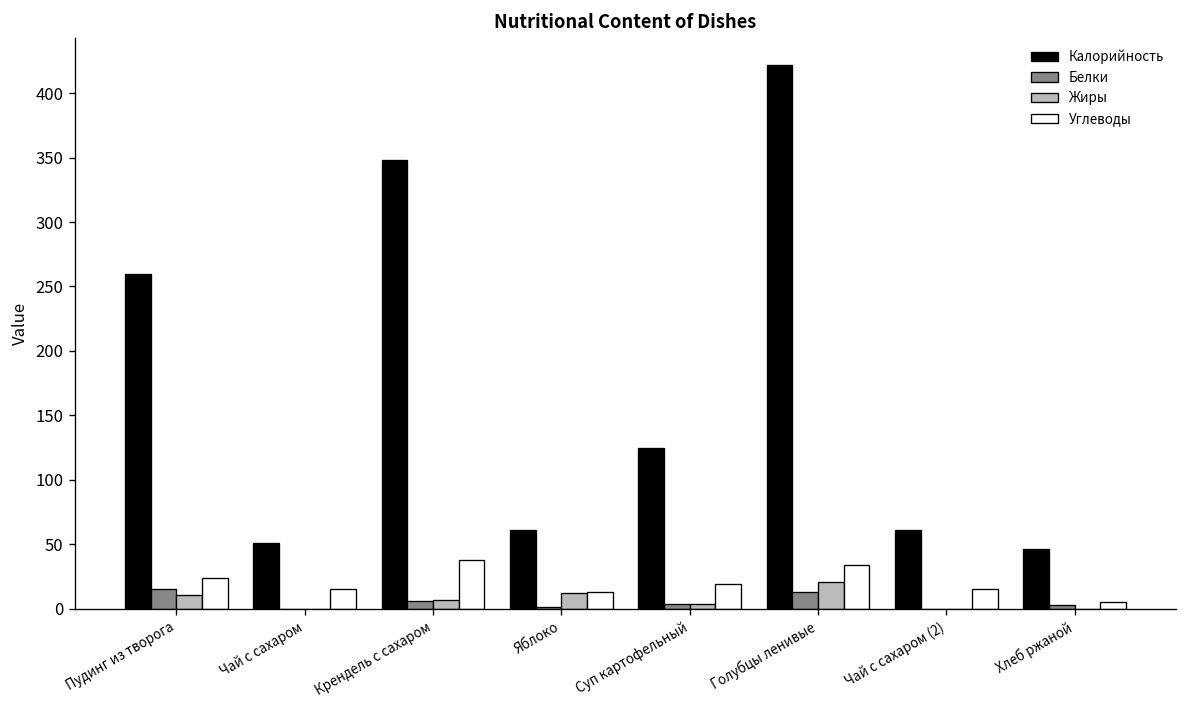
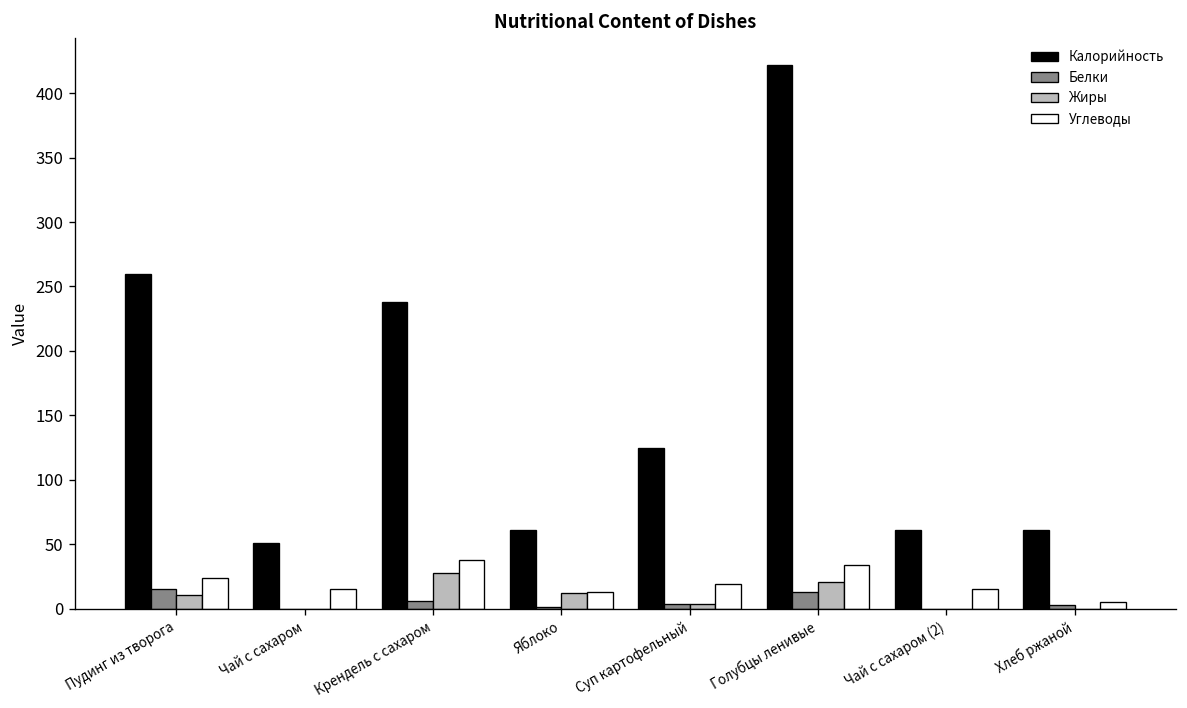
Калорийность, Крендель с сахаром: 348 -> 238
Жиры, Крендель с сахаром: 7 -> 28
Калорийность, Хлеб ржаной: 46 -> 61
